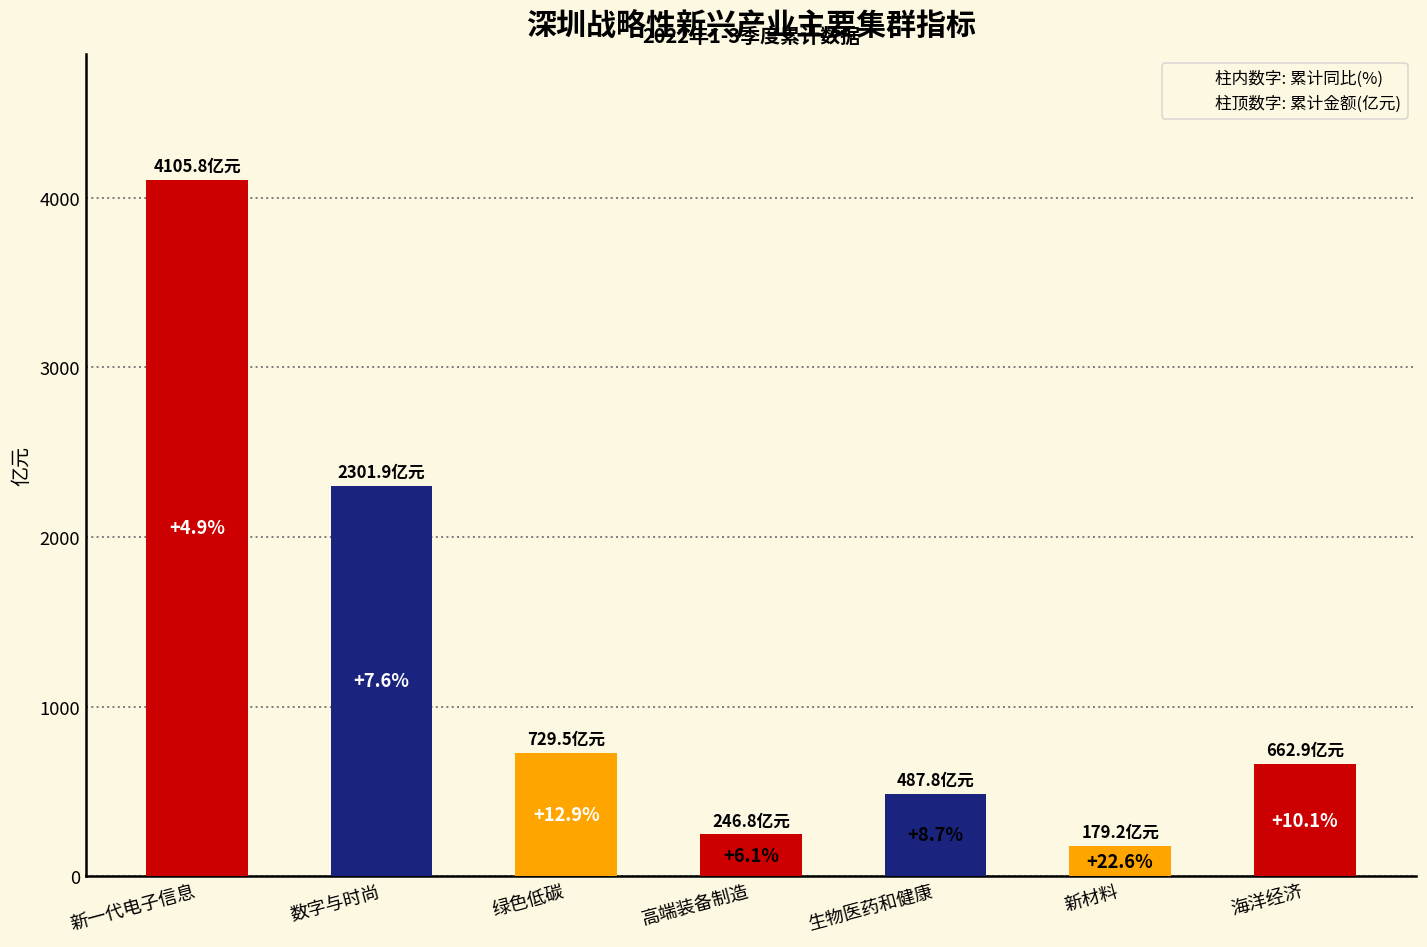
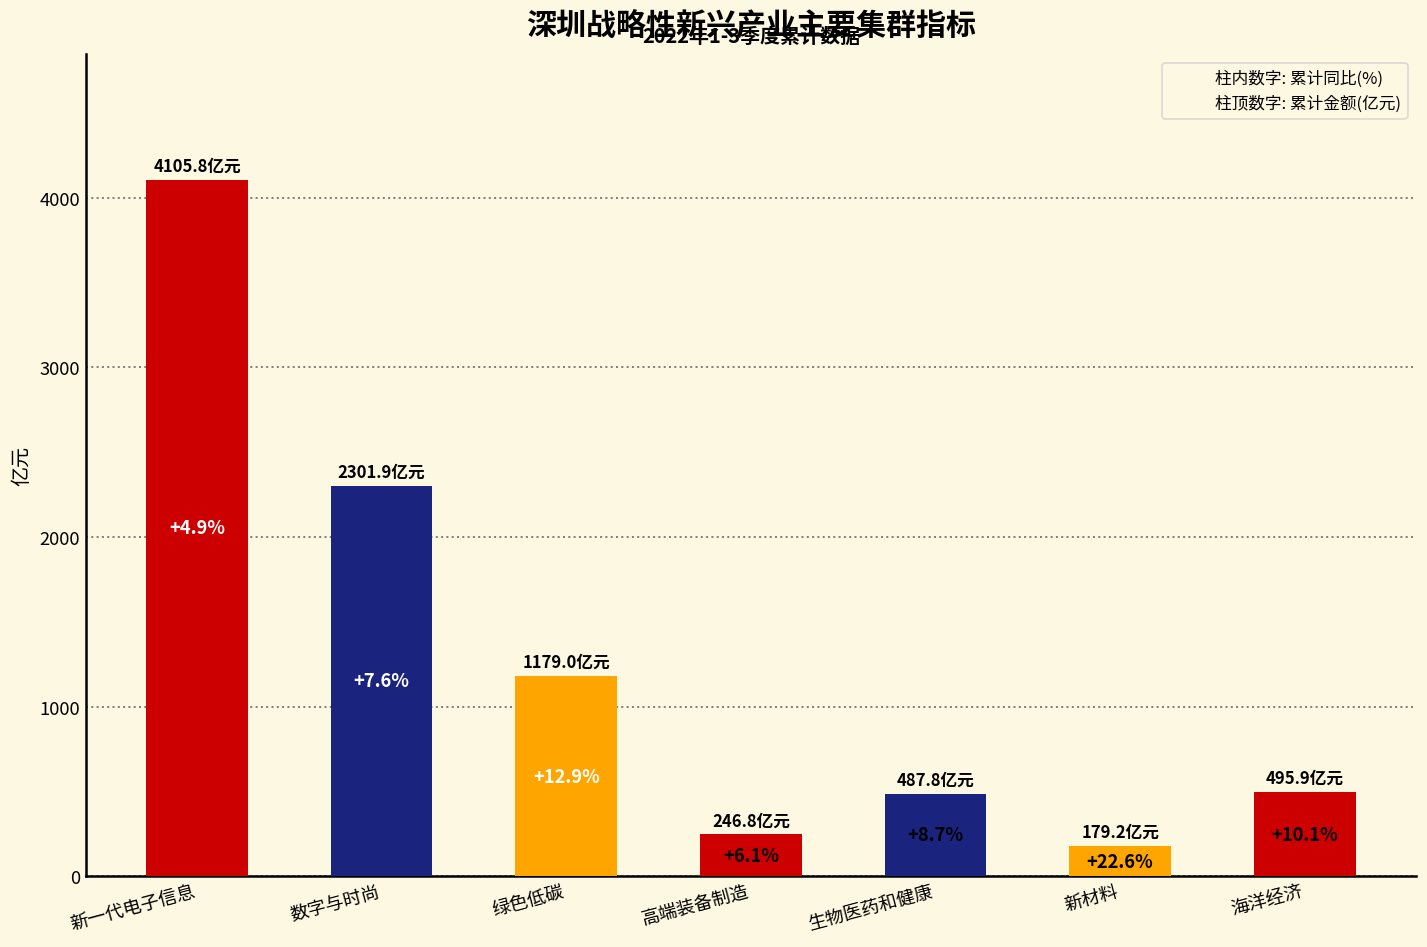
绿色低碳: 729.5 -> 1179.0
海洋经济: 662.9 -> 495.9
